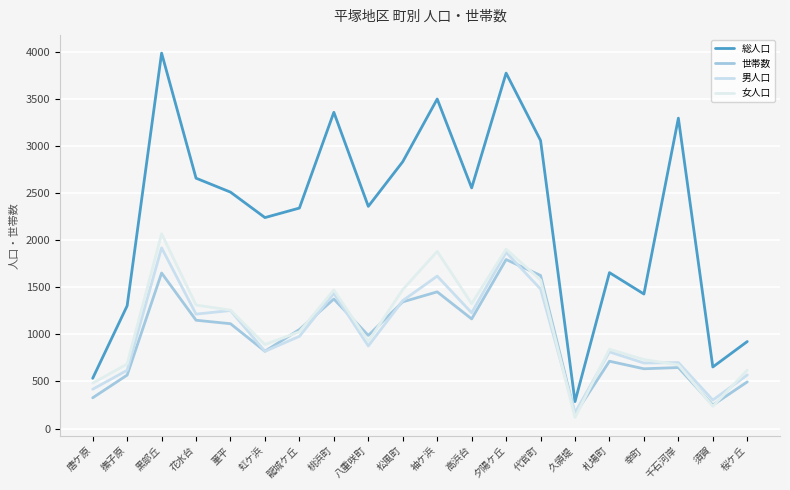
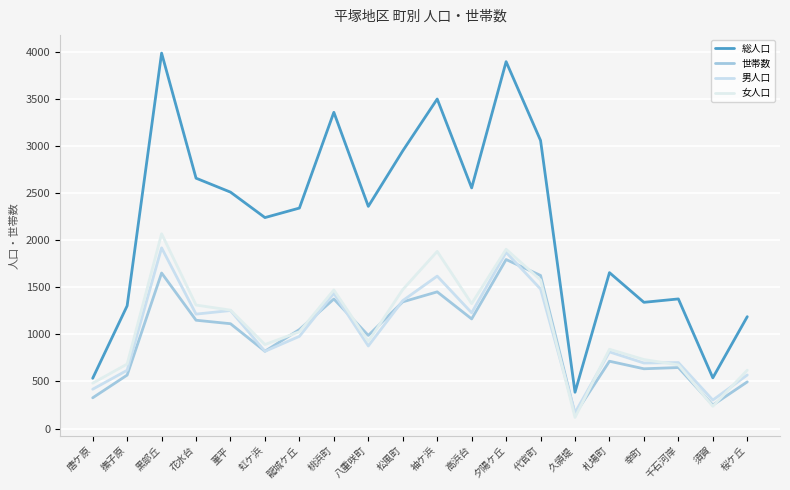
総人口, 松風町: 2800 -> 2900
総人口, 夕陽ケ丘: 3800 -> 3900
総人口, 久領堤: 300 -> 400
総人口, 幸町: 1400 -> 1300
総人口, 千石河岸: 3300 -> 1400
総人口, 須賀: 700 -> 500
総人口, 桜ケ丘: 900 -> 1200
